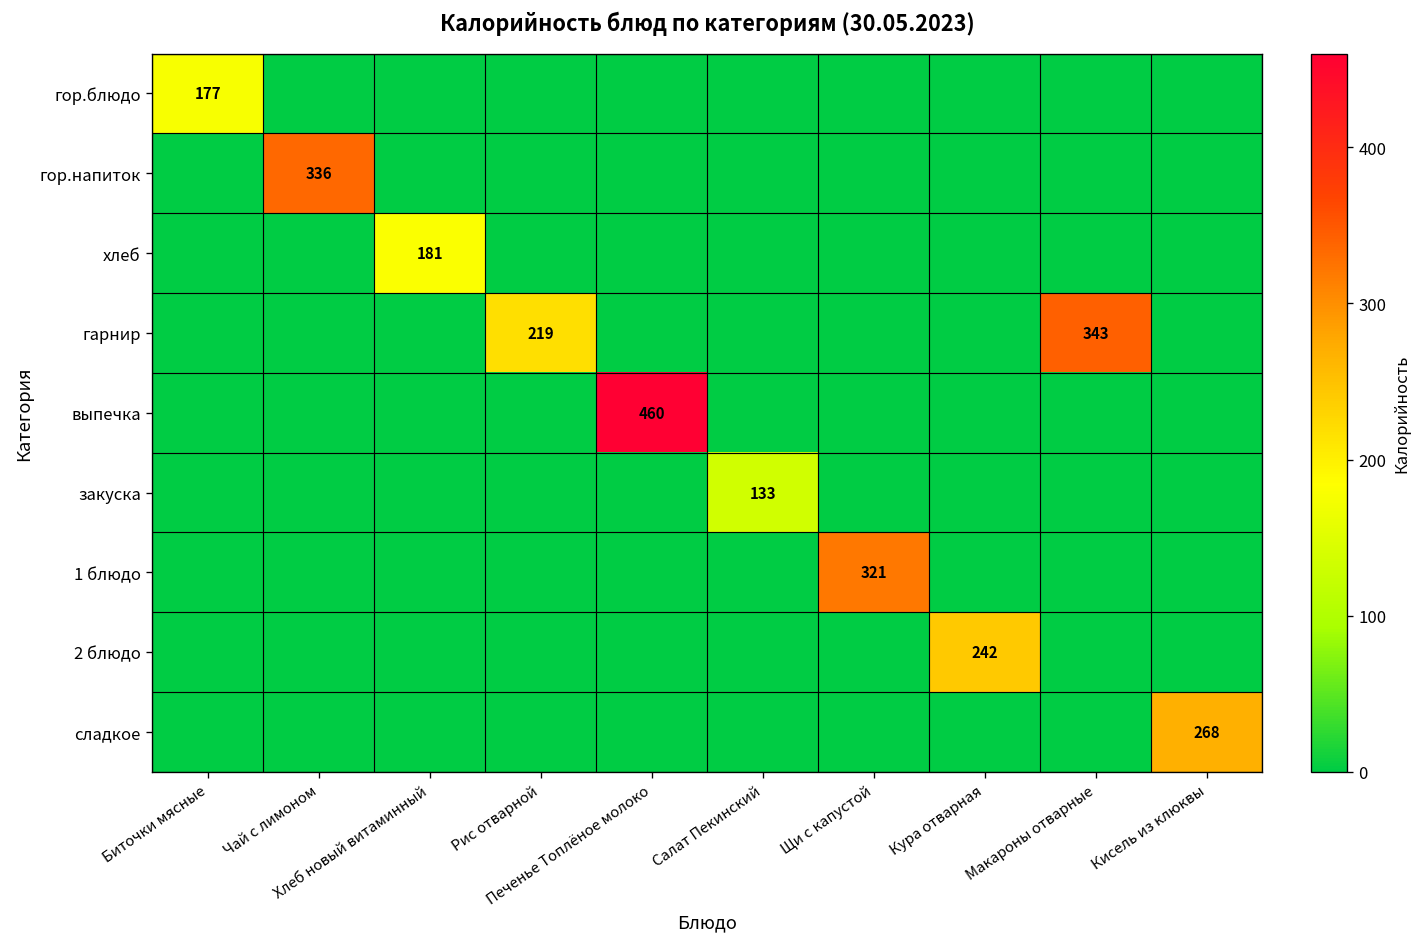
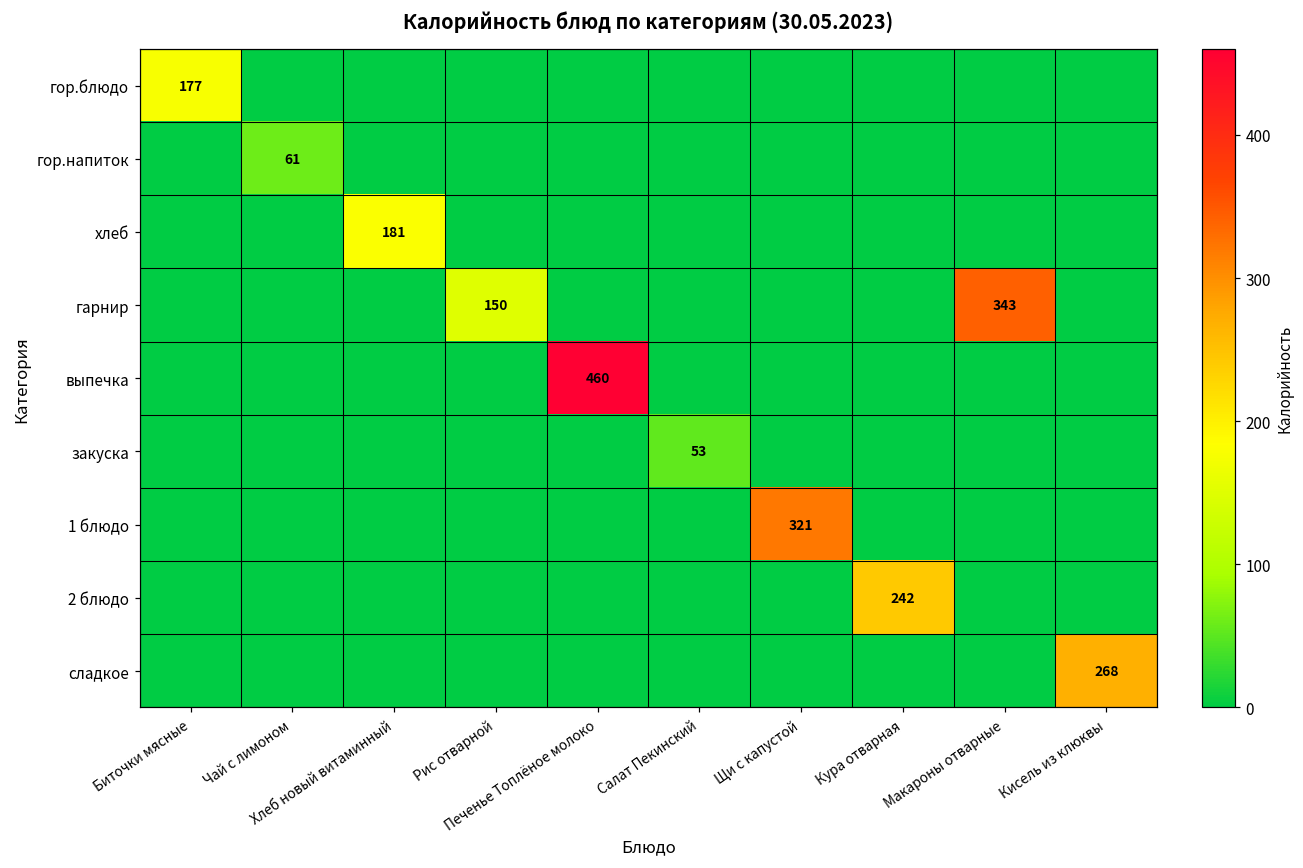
гор.напиток, Чай с лимоном: 336 -> 61
гарнир, Рис отварной: 219 -> 150
закуска, Салат Пекинский: 133 -> 53
